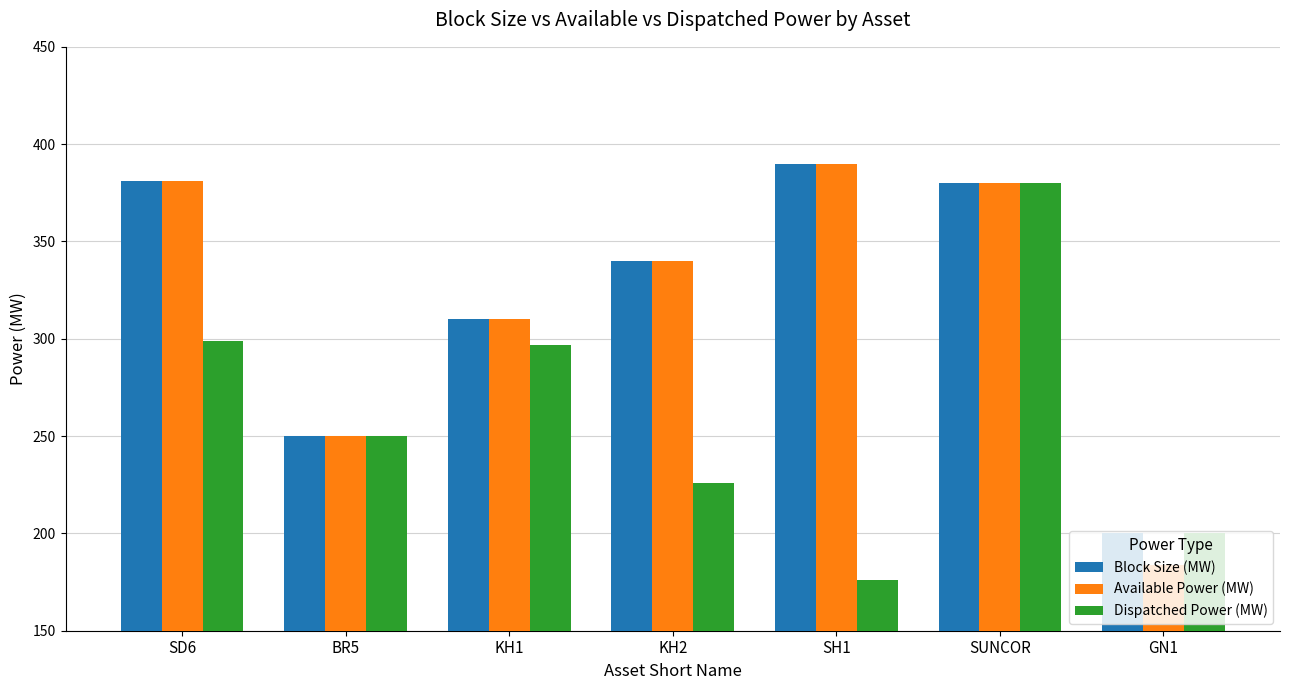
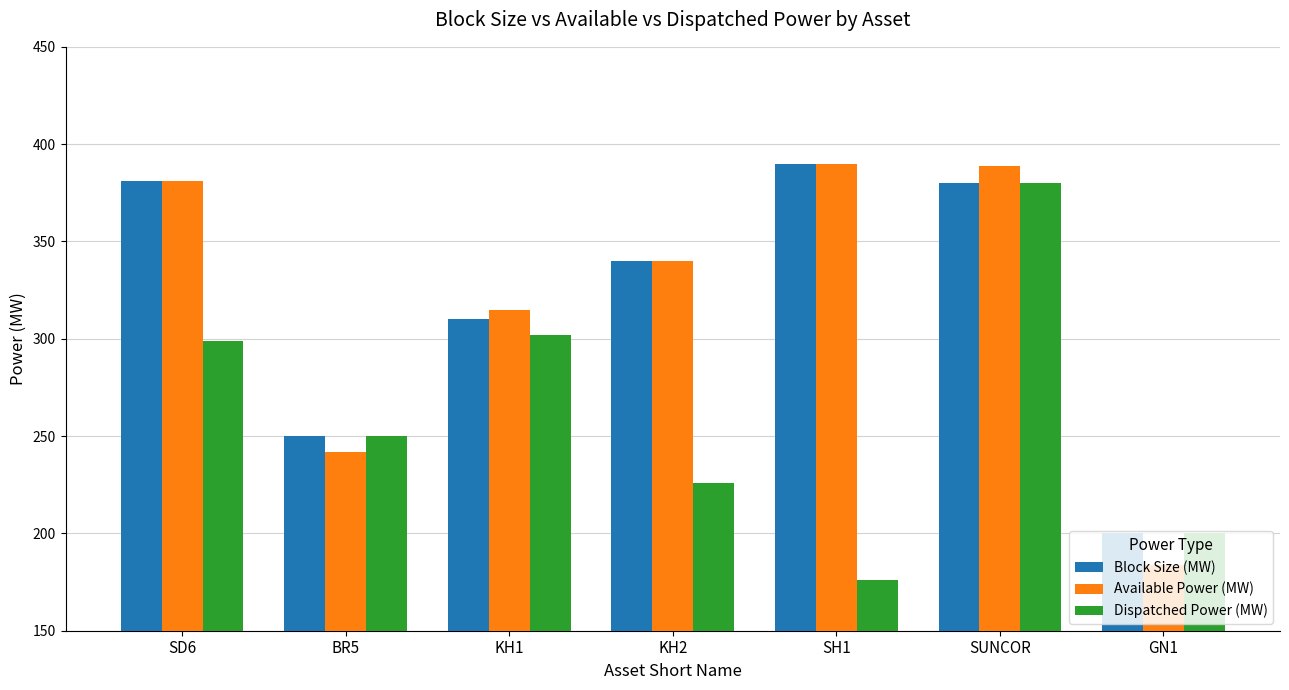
Available Power (MW), BR5: 250 -> 242
Available Power (MW), KH1: 310 -> 315
Dispatched Power (MW), KH1: 297 -> 302
Available Power (MW), SUNCOR: 380 -> 389
